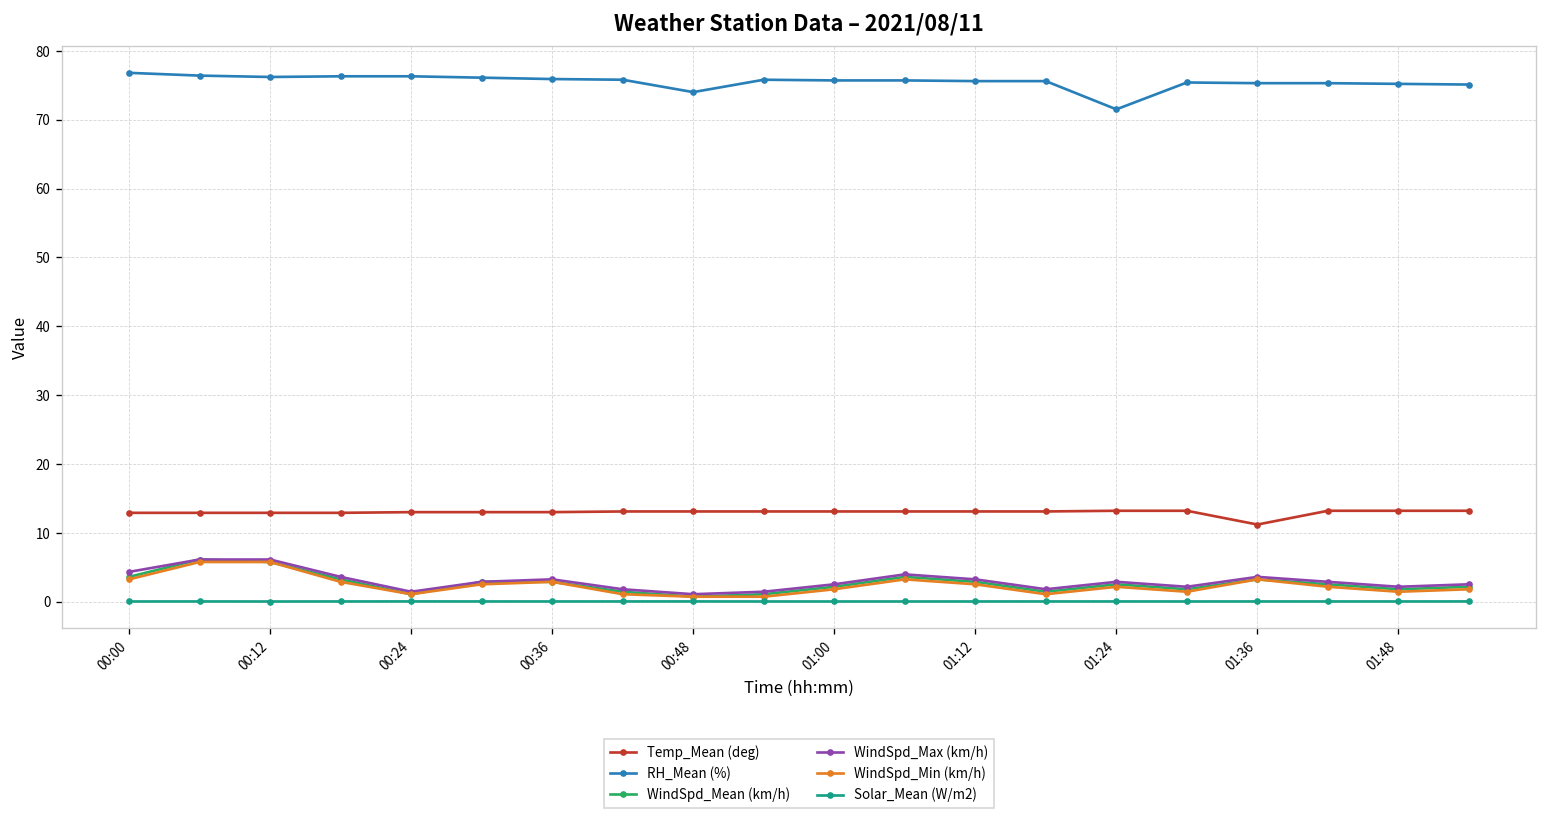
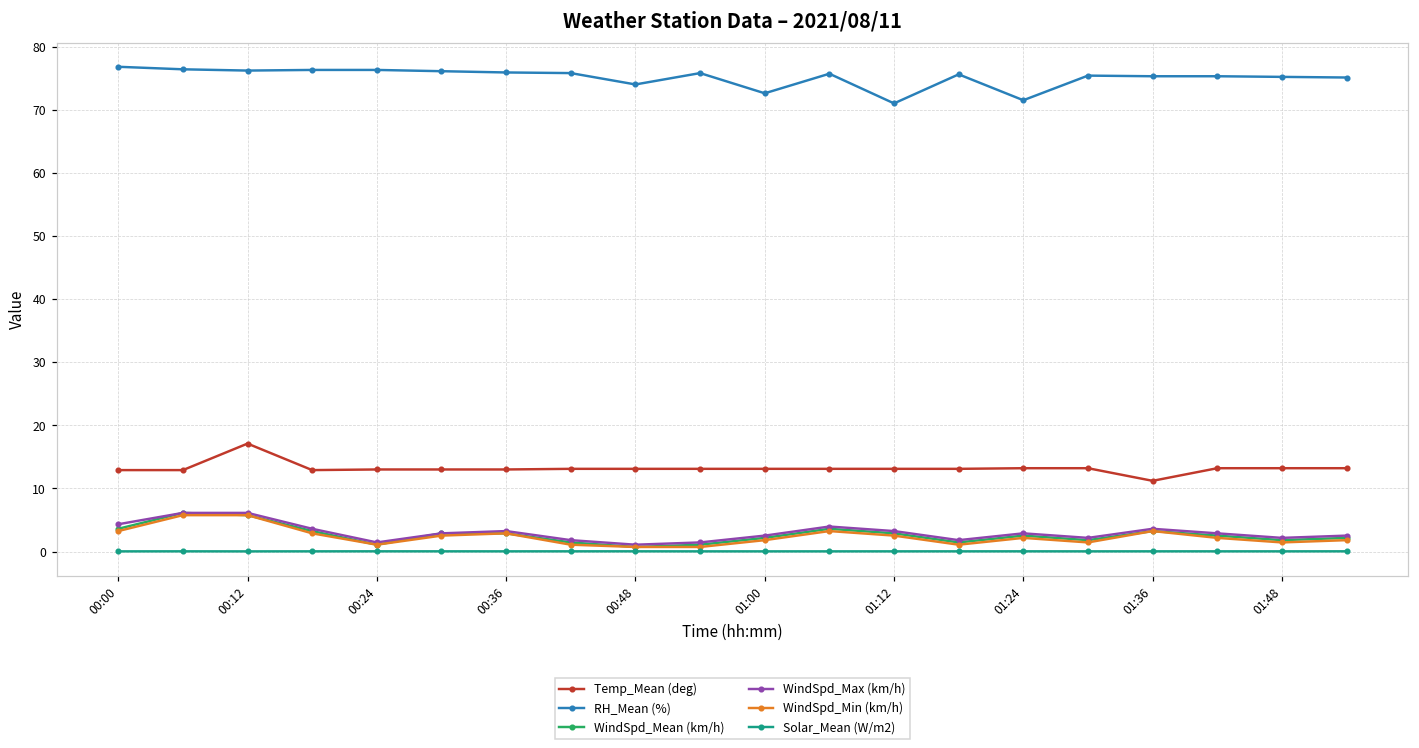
Temp_Mean (deg), 00:12: 13 -> 17
RH_Mean (%), 01:00: 76 -> 73
RH_Mean (%), 01:12: 76 -> 71
